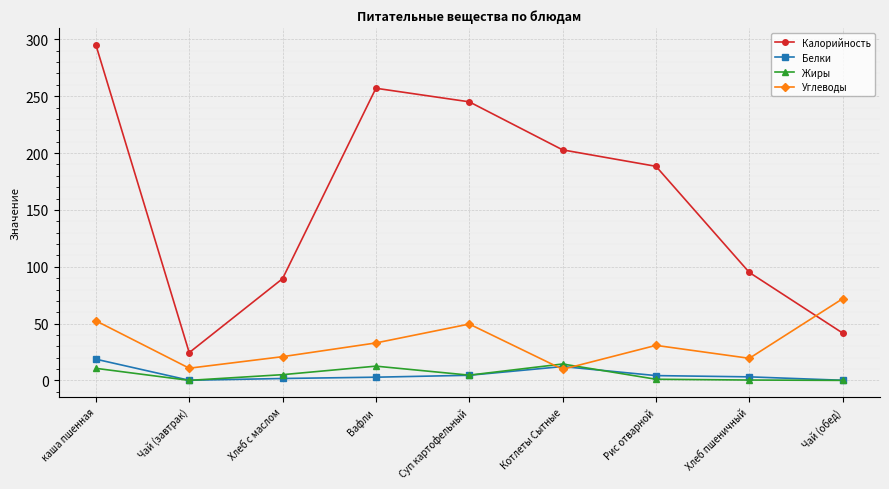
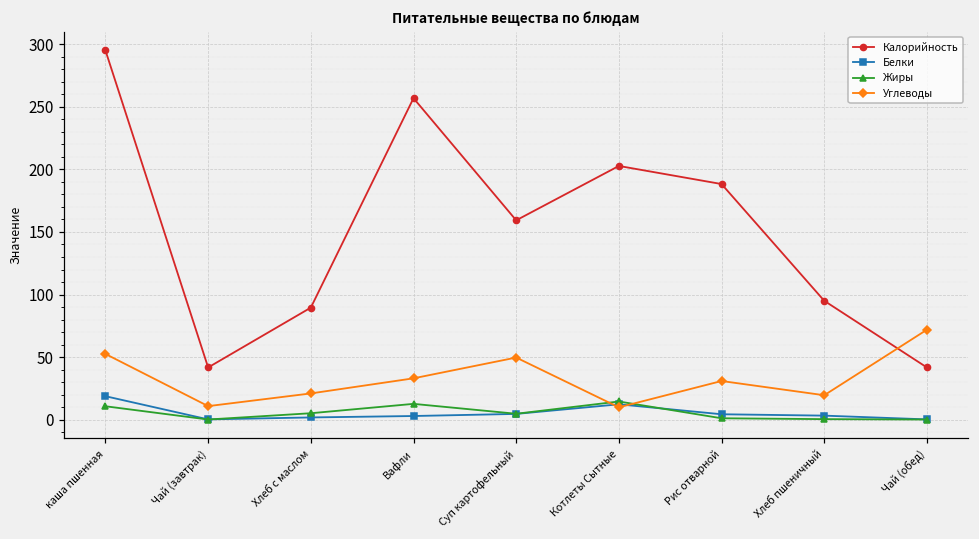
Калорийность, Чай (завтрак): 25 -> 42
Калорийность, Суп картофельный: 245 -> 159
